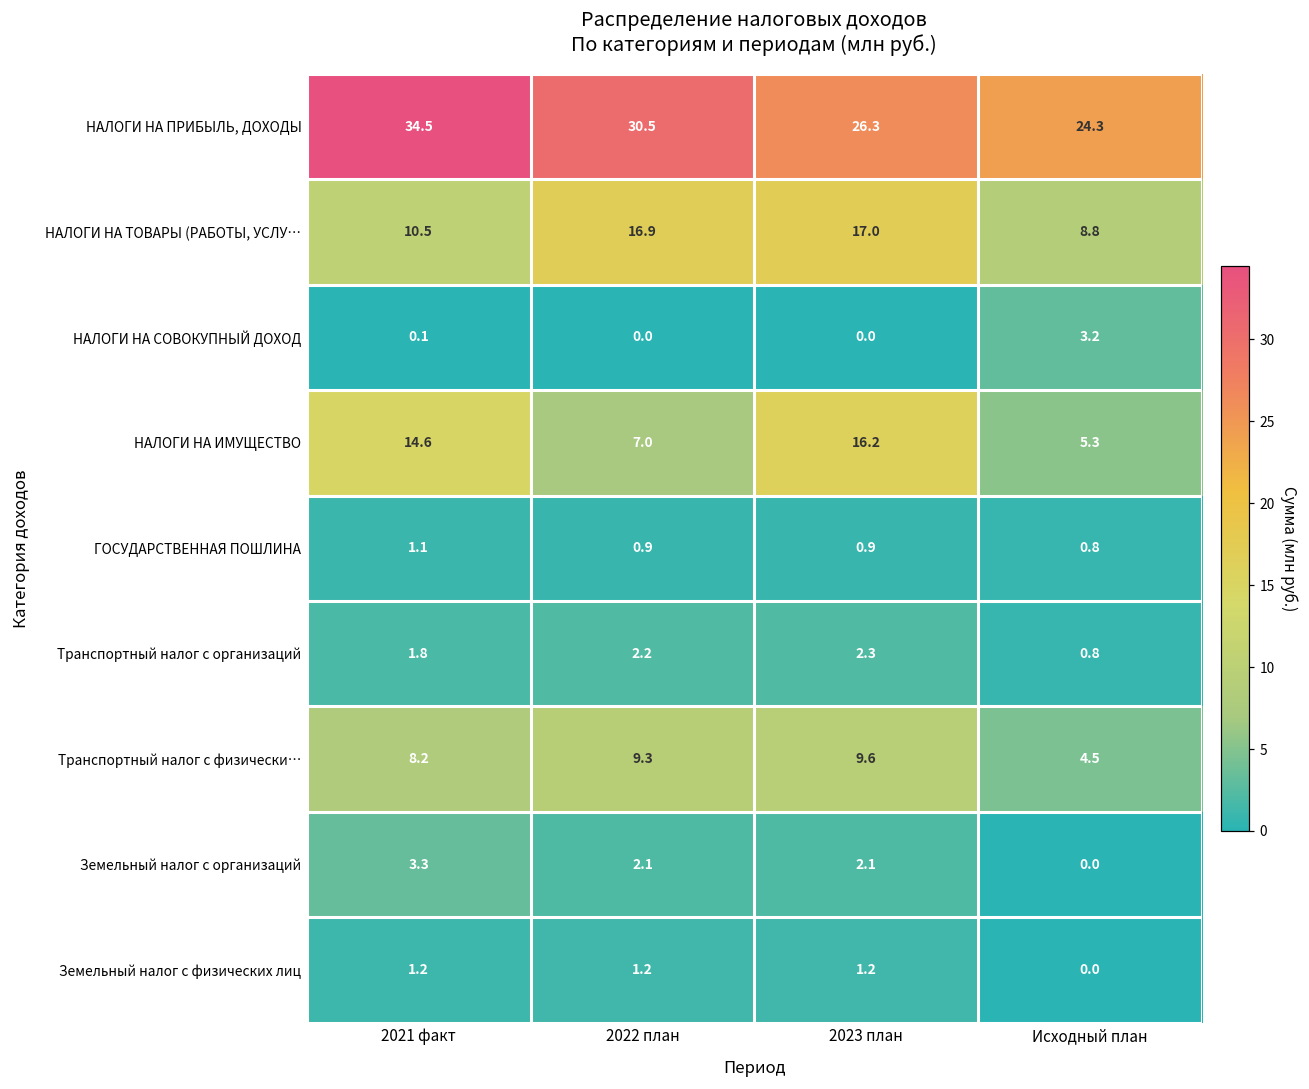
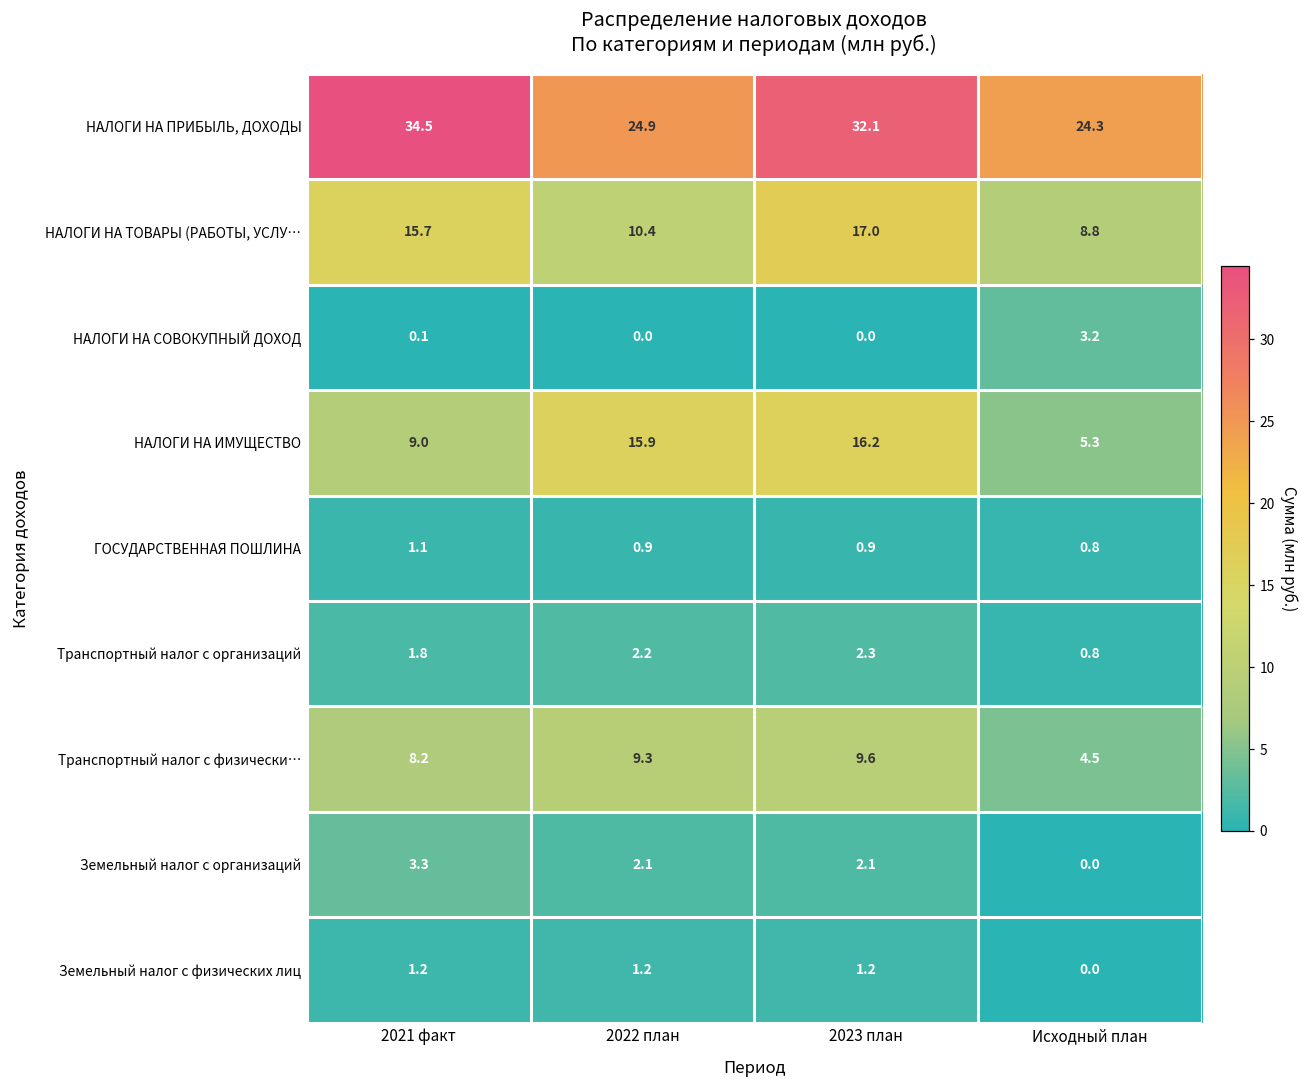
НАЛОГИ НА ПРИБЫЛЬ, ДОХОДЫ, 2022 план: 30.5 -> 24.9
НАЛОГИ НА ПРИБЫЛЬ, ДОХОДЫ, 2023 план: 26.3 -> 32.1
НАЛОГИ НА ТОВАРЫ (РАБОТЫ, УСЛУ…, 2021 факт: 10.5 -> 15.7
НАЛОГИ НА ТОВАРЫ (РАБОТЫ, УСЛУ…, 2022 план: 16.9 -> 10.4
НАЛОГИ НА ИМУЩЕСТВО, 2021 факт: 14.6 -> 9.0
НАЛОГИ НА ИМУЩЕСТВО, 2022 план: 7.0 -> 15.9
